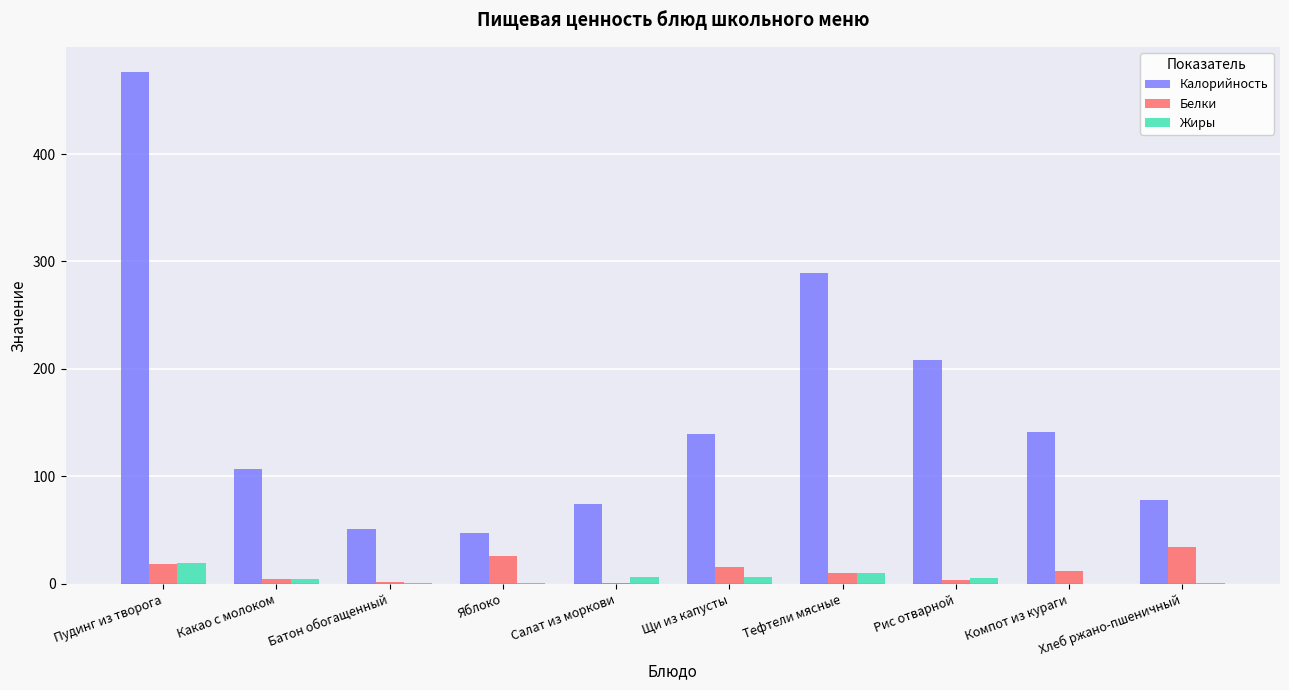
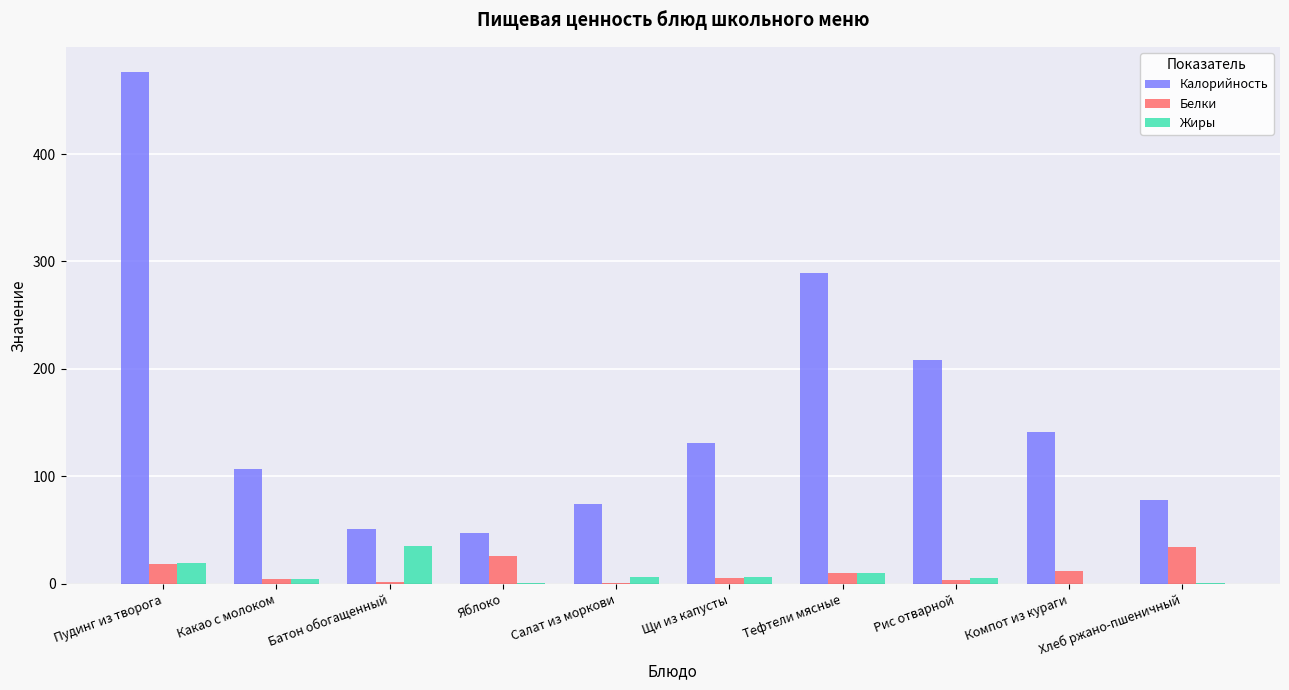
Жиры, Батон обогащенный: 1 -> 36
Калорийность, Щи из капусты: 139 -> 131
Белки, Щи из капусты: 16 -> 5
